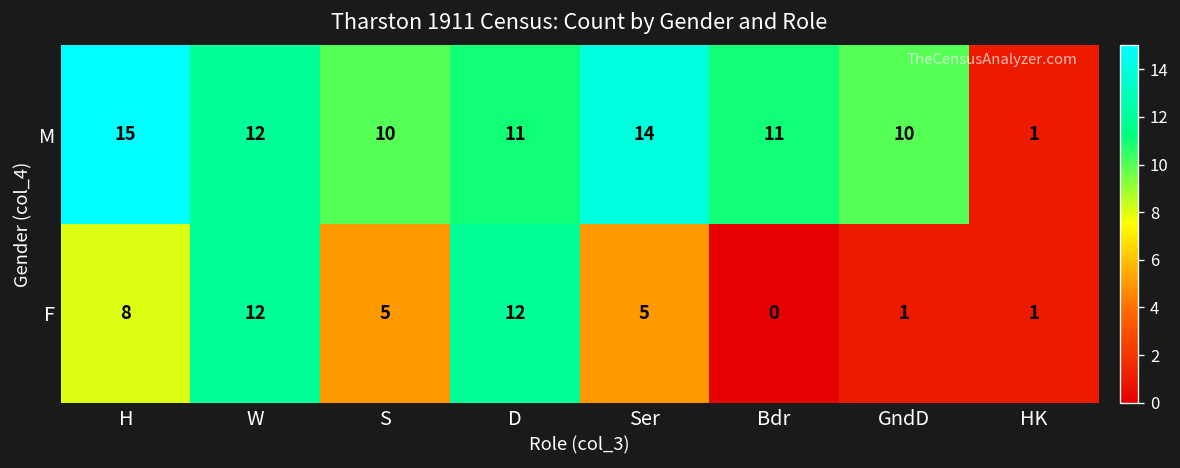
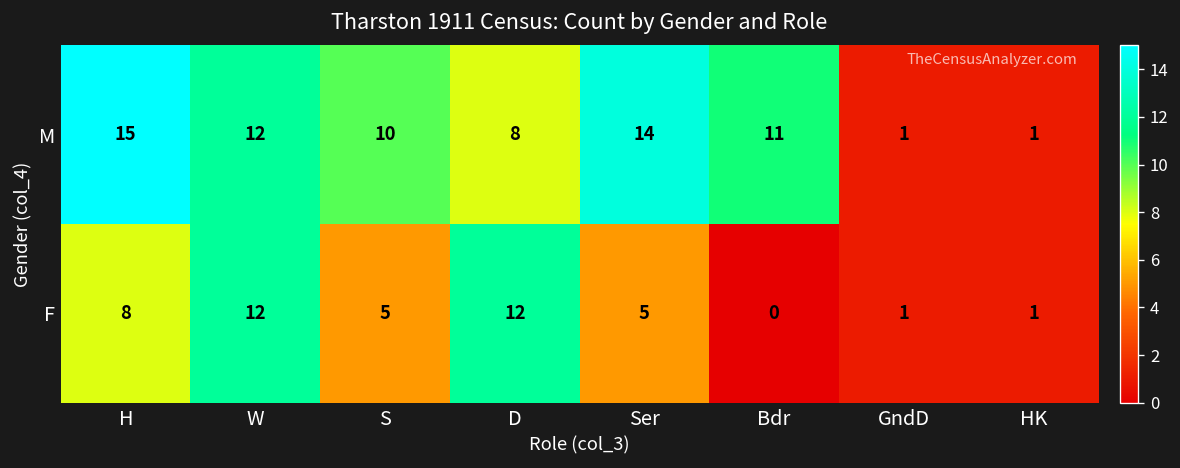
M, D: 11 -> 8
M, GndD: 10 -> 1
